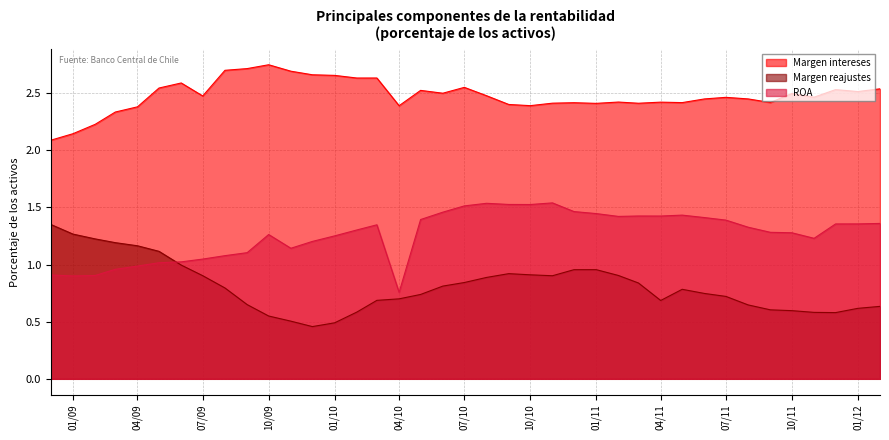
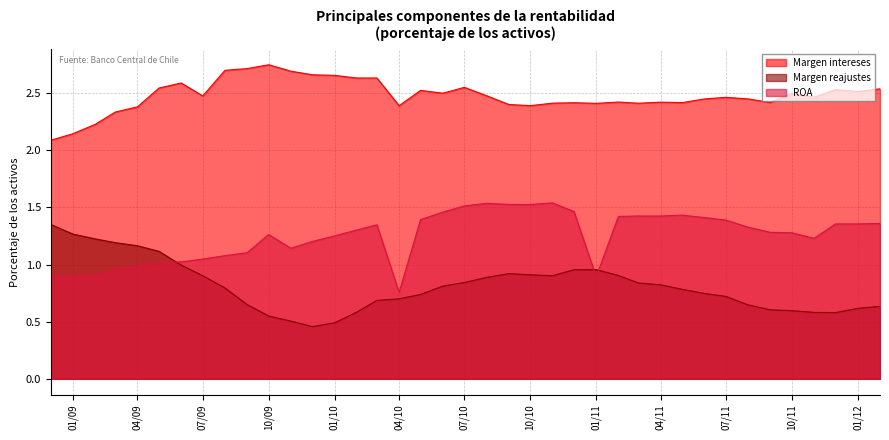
ROA, 01/11: 1.45 -> 0.89
Margen reajustes, 04/11: 0.69 -> 0.82
